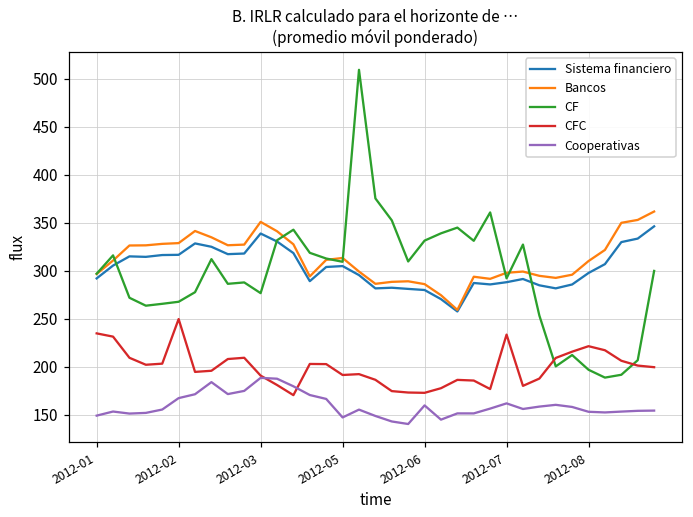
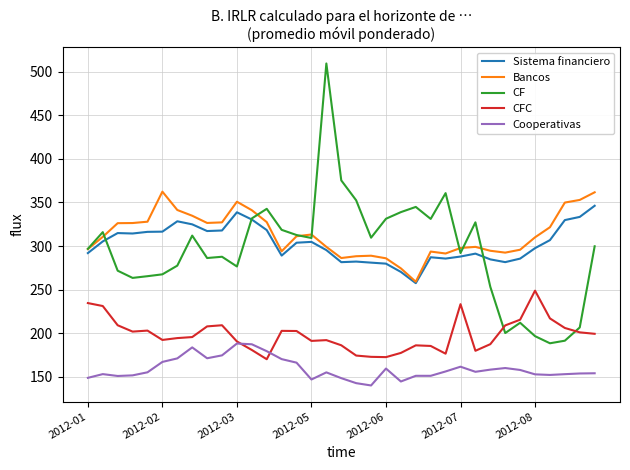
Bancos, 2012-02: 330 -> 360
CFC, 2012-02: 250 -> 190
CFC, 2012-08: 220 -> 250
